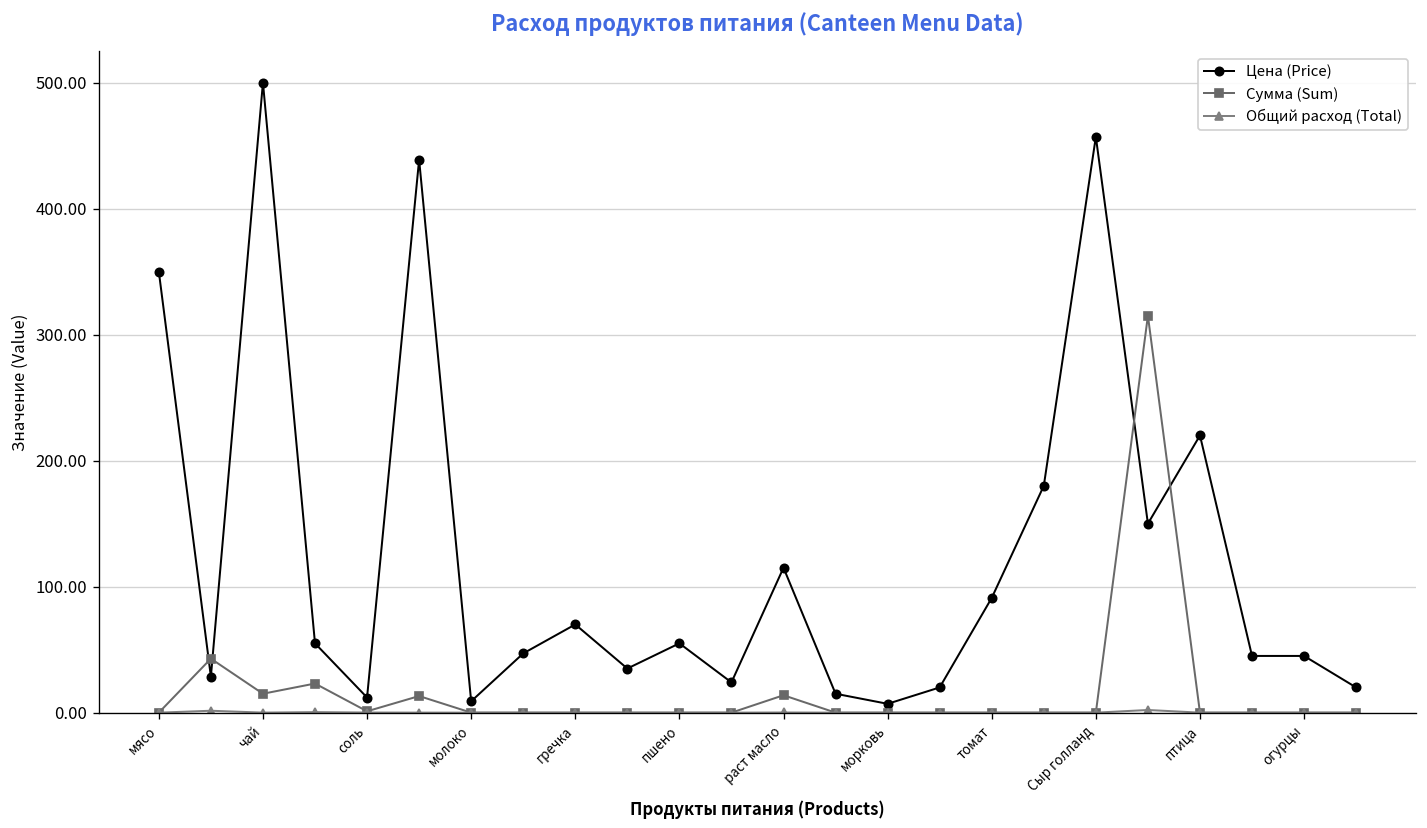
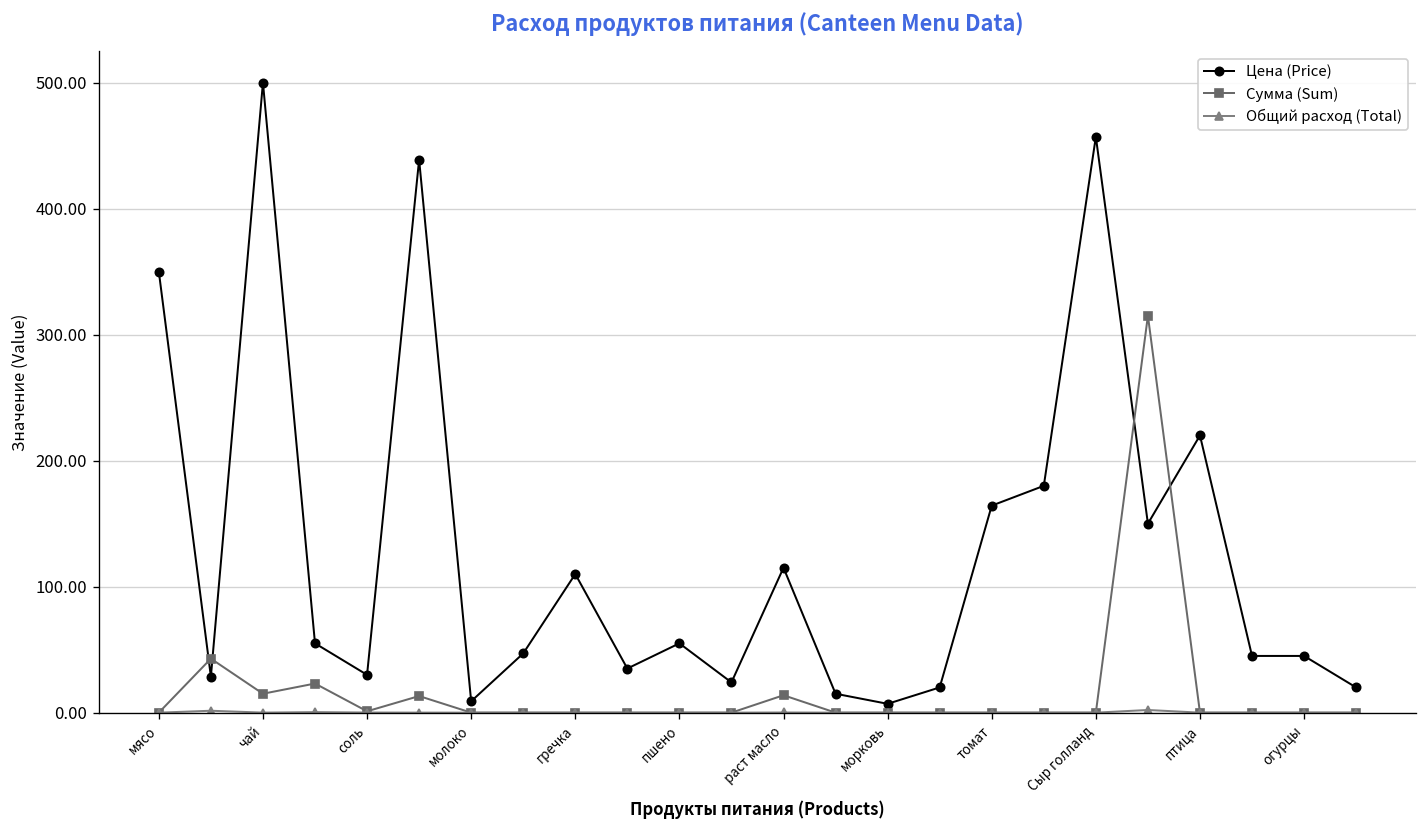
Цена (Price), соль: 12 -> 30
Цена (Price), гречка: 70 -> 110
Цена (Price), томат: 91 -> 164
